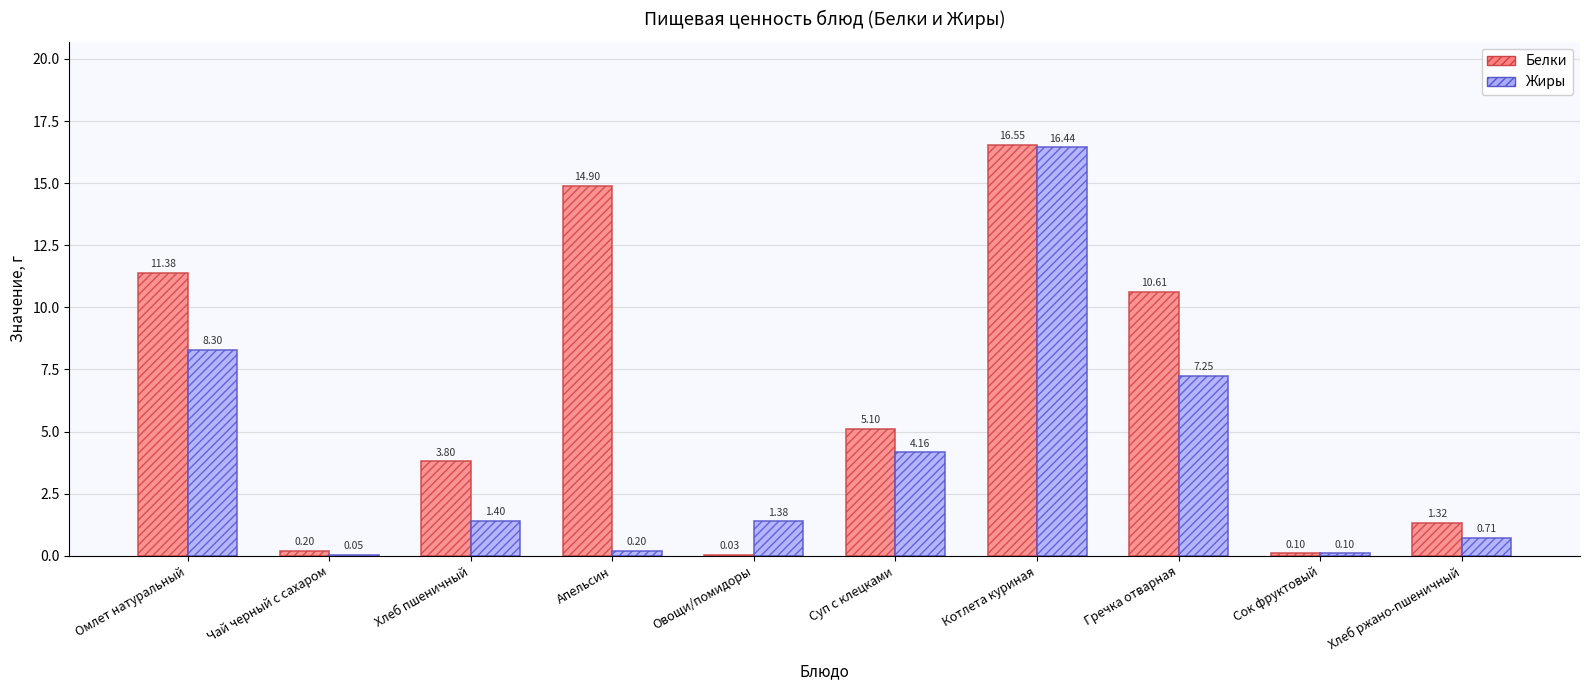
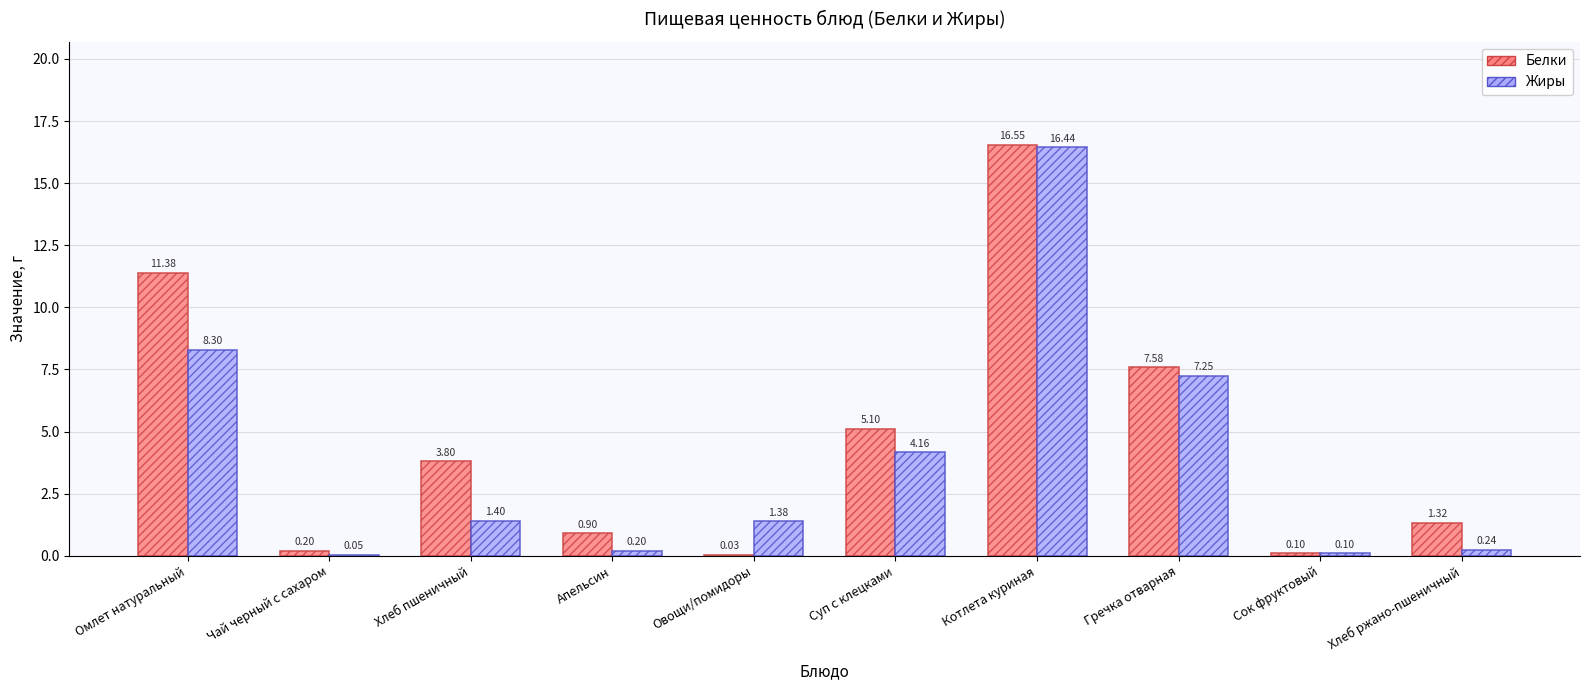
Белки, Апельсин: 14.90 -> 0.90
Белки, Гречка отварная: 10.61 -> 7.58
Жиры, Хлеб ржано-пшеничный: 0.71 -> 0.24
